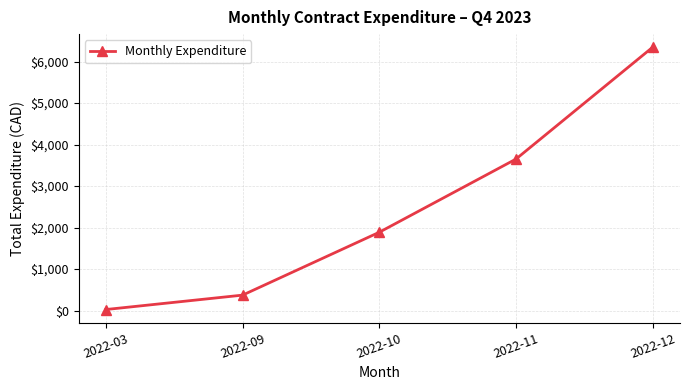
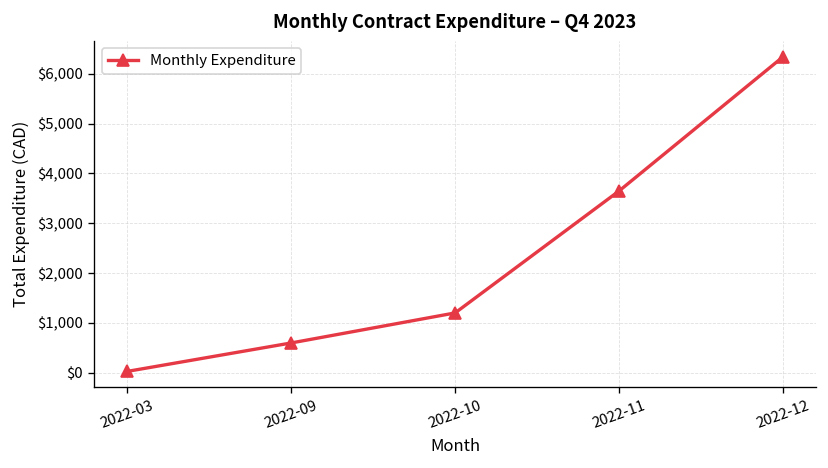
2022-09: $400 -> $600
2022-10: $1,900 -> $1,200
